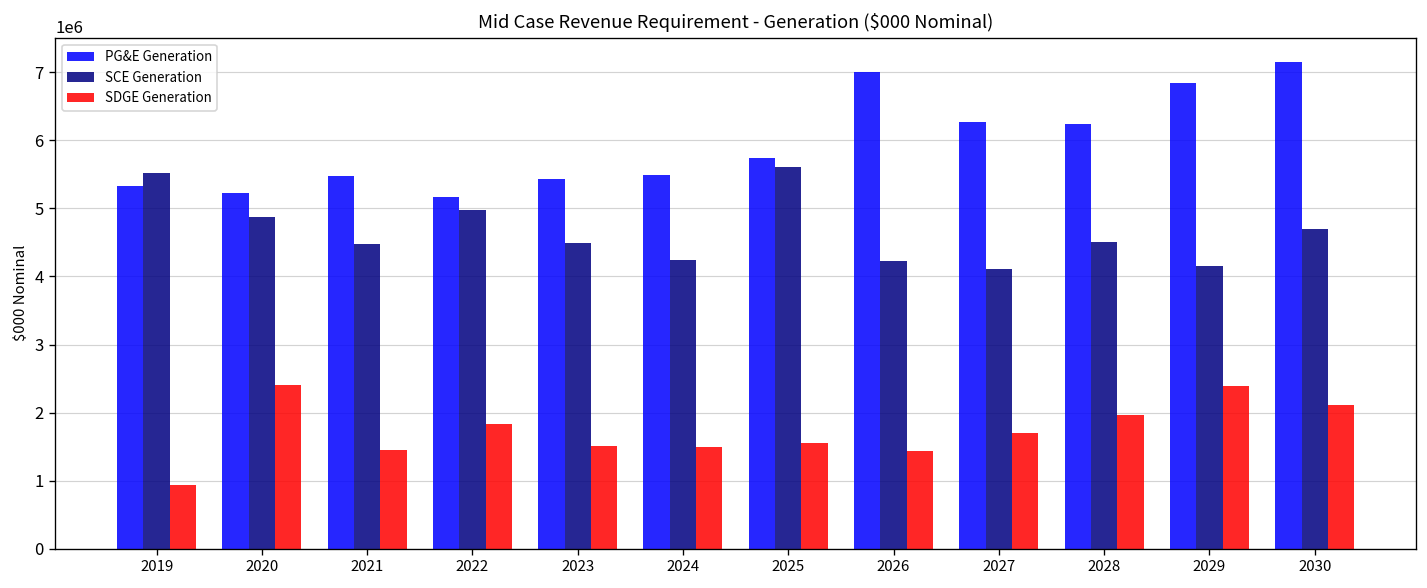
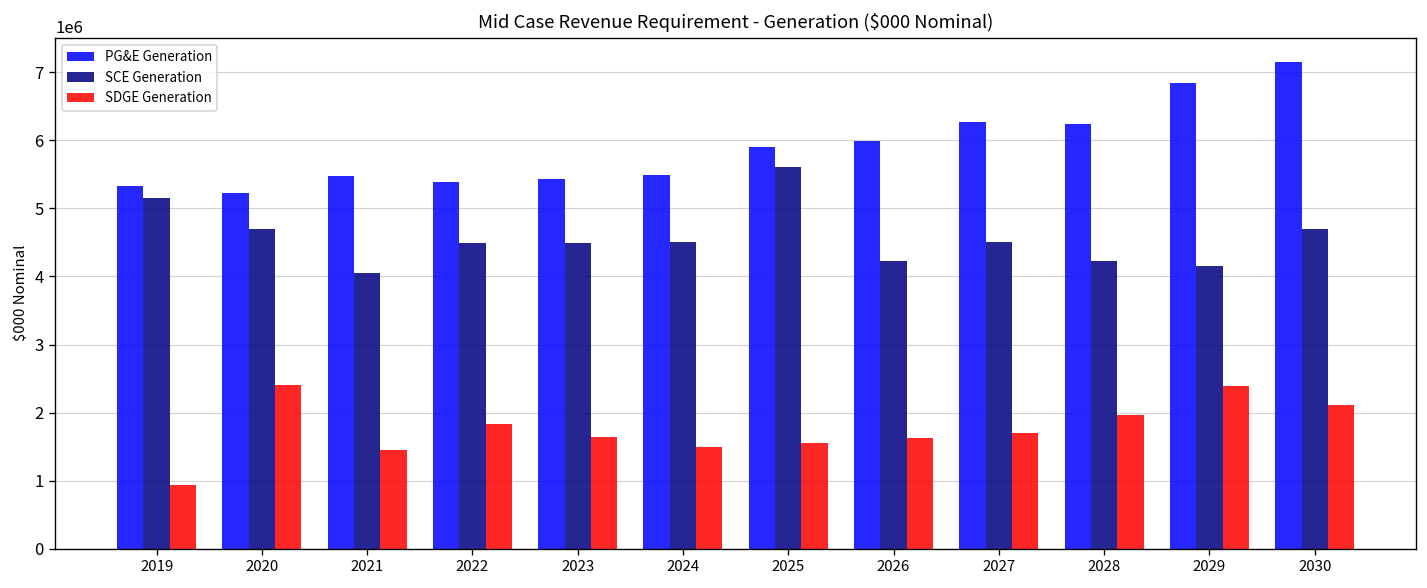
SCE Generation, 2019: 5500000 -> 5200000
SCE Generation, 2020: 4900000 -> 4700000
SCE Generation, 2021: 4500000 -> 4000000
PG&E Generation, 2022: 5200000 -> 5400000
SCE Generation, 2022: 5000000 -> 4500000
SDGE Generation, 2023: 1500000 -> 1600000
SCE Generation, 2024: 4200000 -> 4500000
PG&E Generation, 2025: 5700000 -> 5900000
PG&E Generation, 2026: 7000000 -> 6000000
SDGE Generation, 2026: 1400000 -> 1600000
SCE Generation, 2027: 4100000 -> 4500000
SCE Generation, 2028: 4500000 -> 4200000
